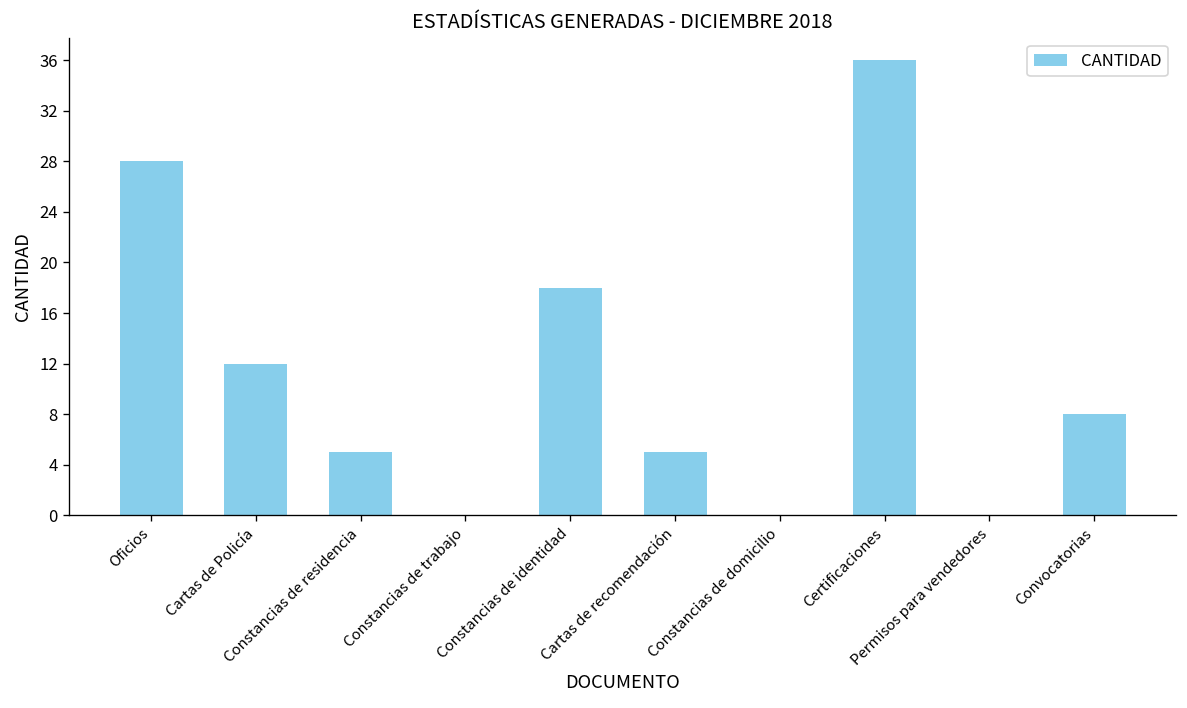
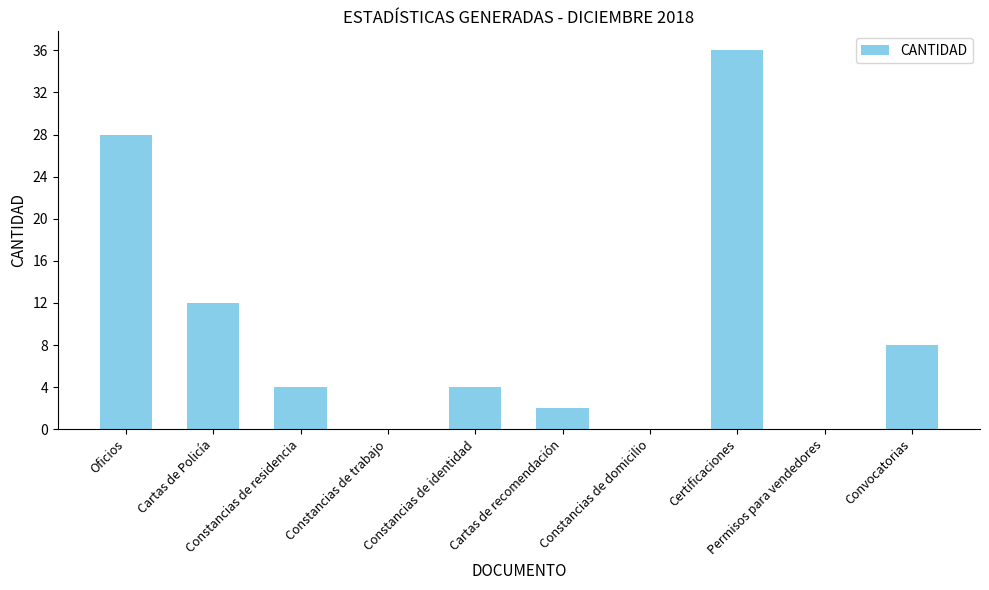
Constancias de residencia: 5 -> 4
Constancias de identidad: 18 -> 4
Cartas de recomendación: 5 -> 2
